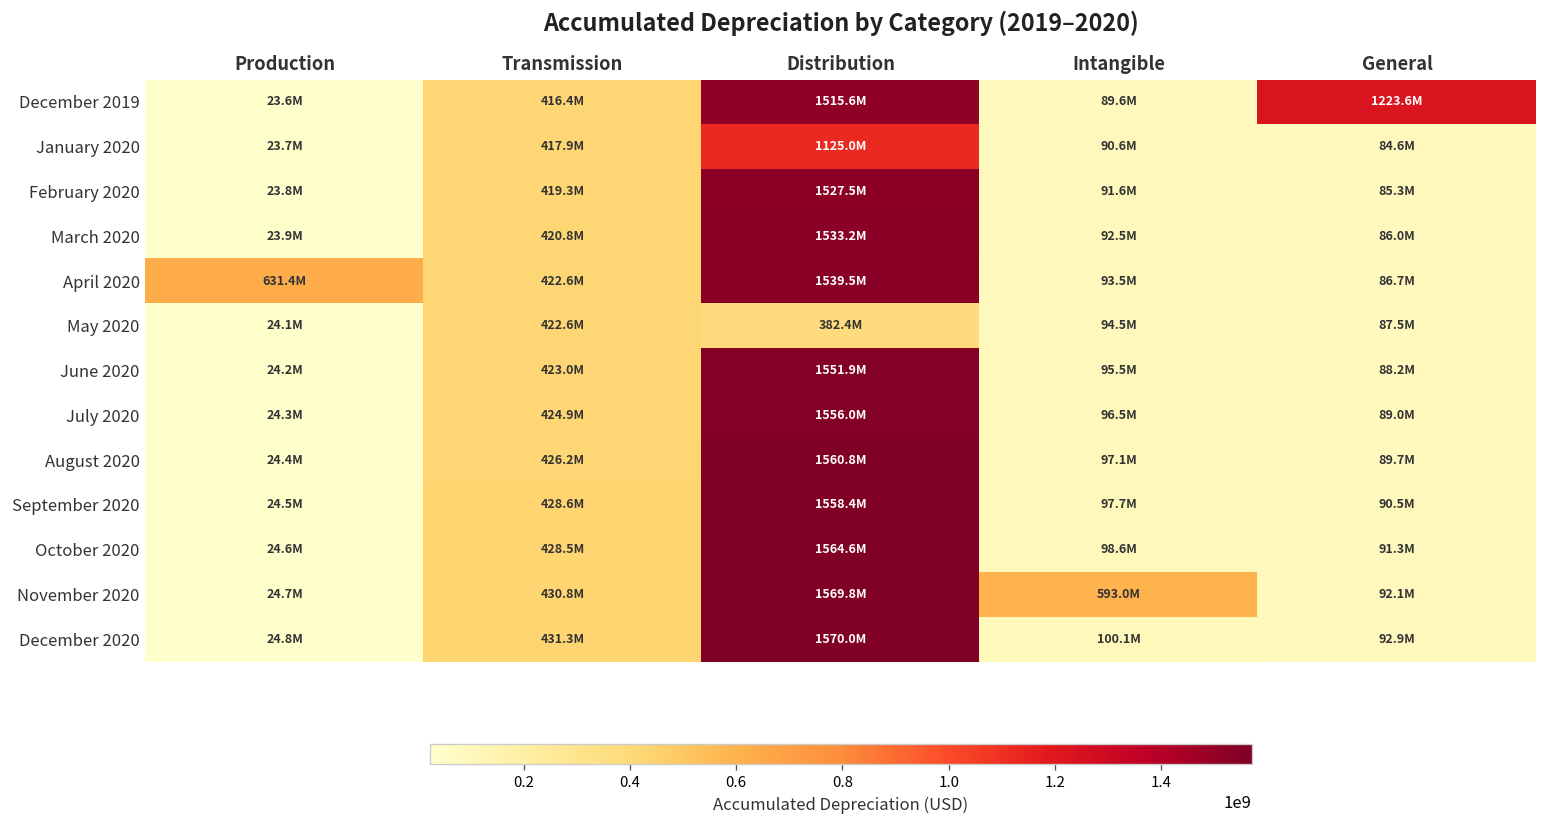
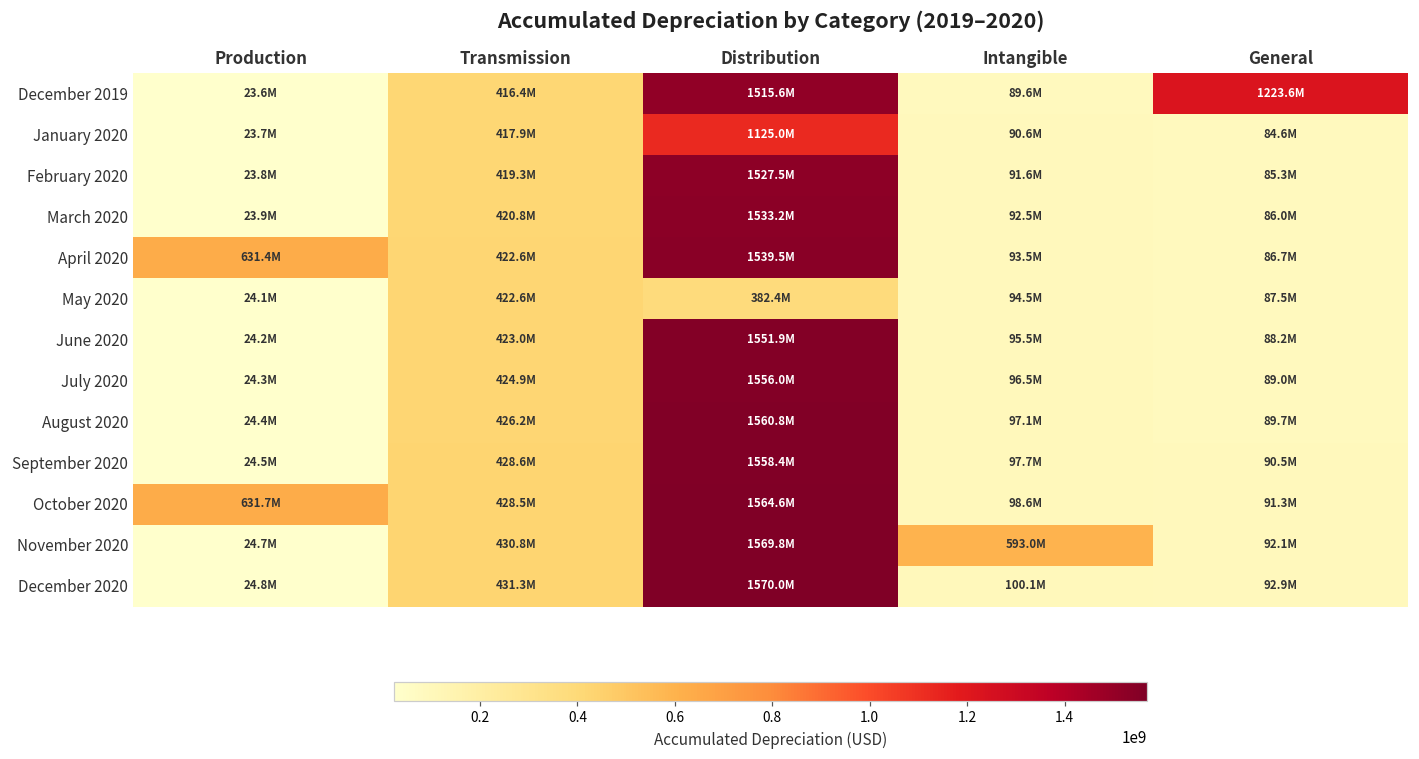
October 2020, Production: 24.6M -> 631.7M
